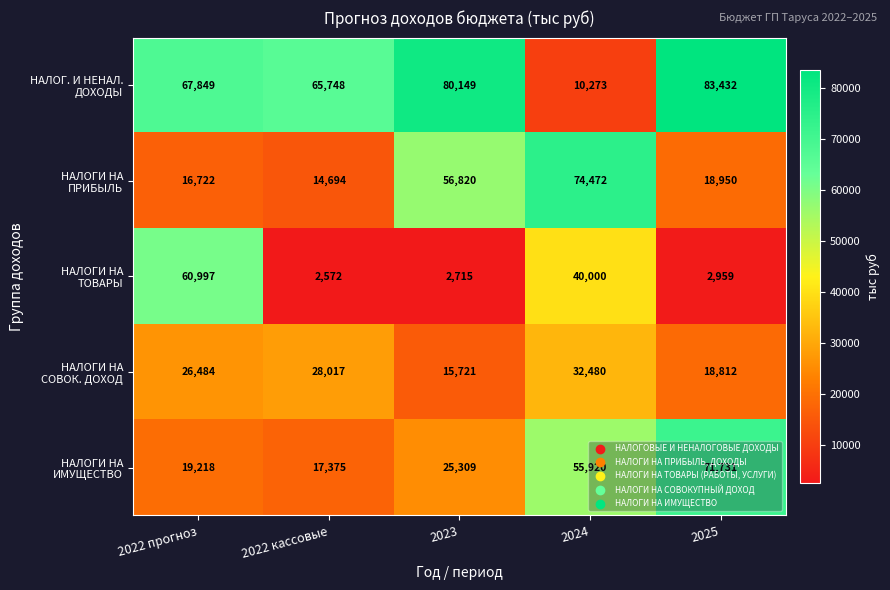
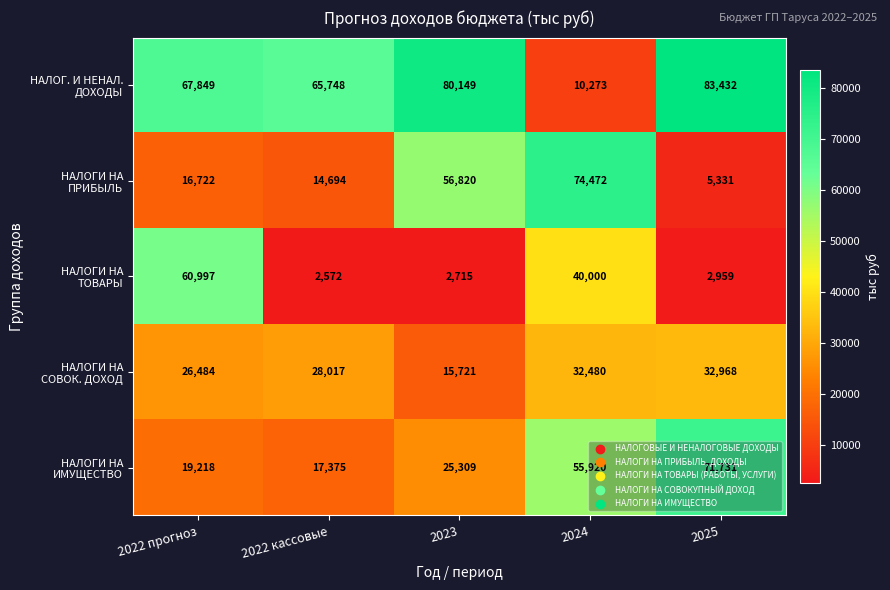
НАЛОГИ НА ПРИБЫЛЬ, 2025: 18,950 -> 5,331
НАЛОГИ НА СОВОК. ДОХОД, 2025: 18,812 -> 32,968
